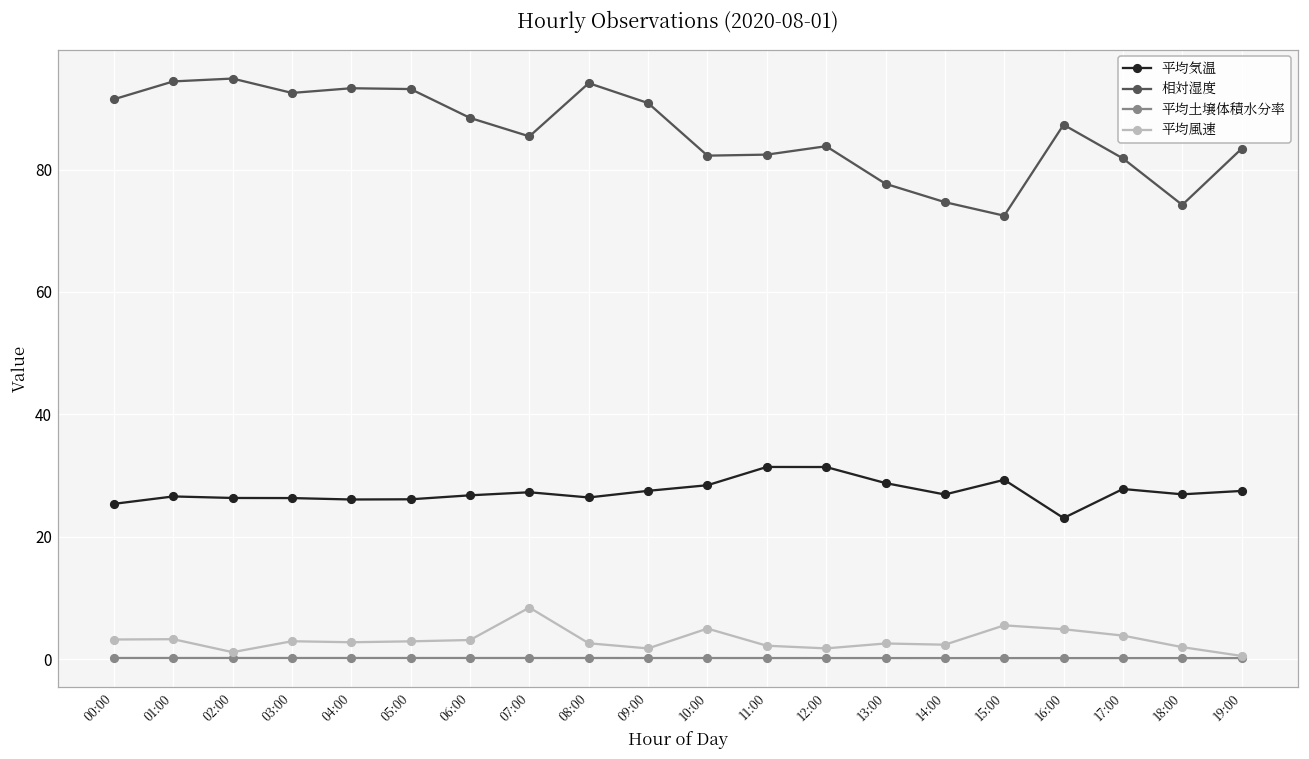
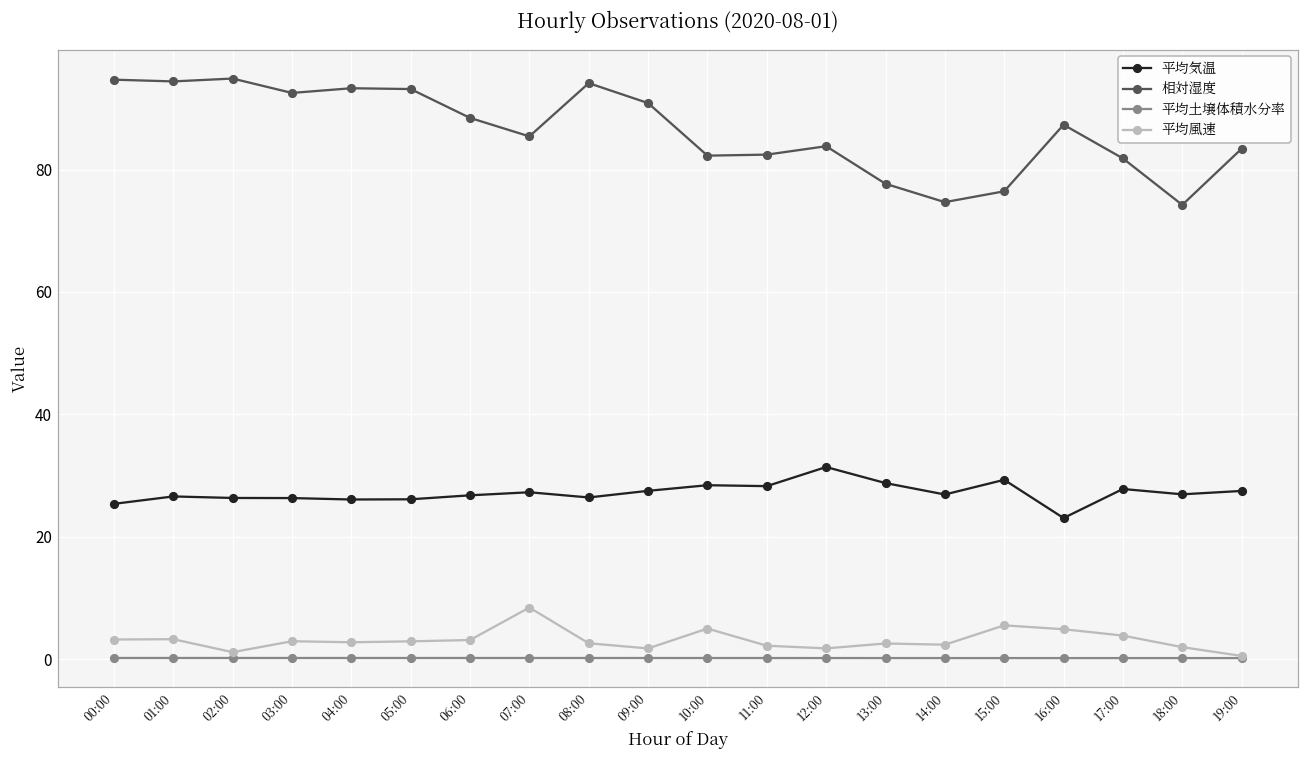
相対湿度, 00:00: 92 -> 95
平均気温, 11:00: 31 -> 28
相対湿度, 15:00: 72 -> 76
